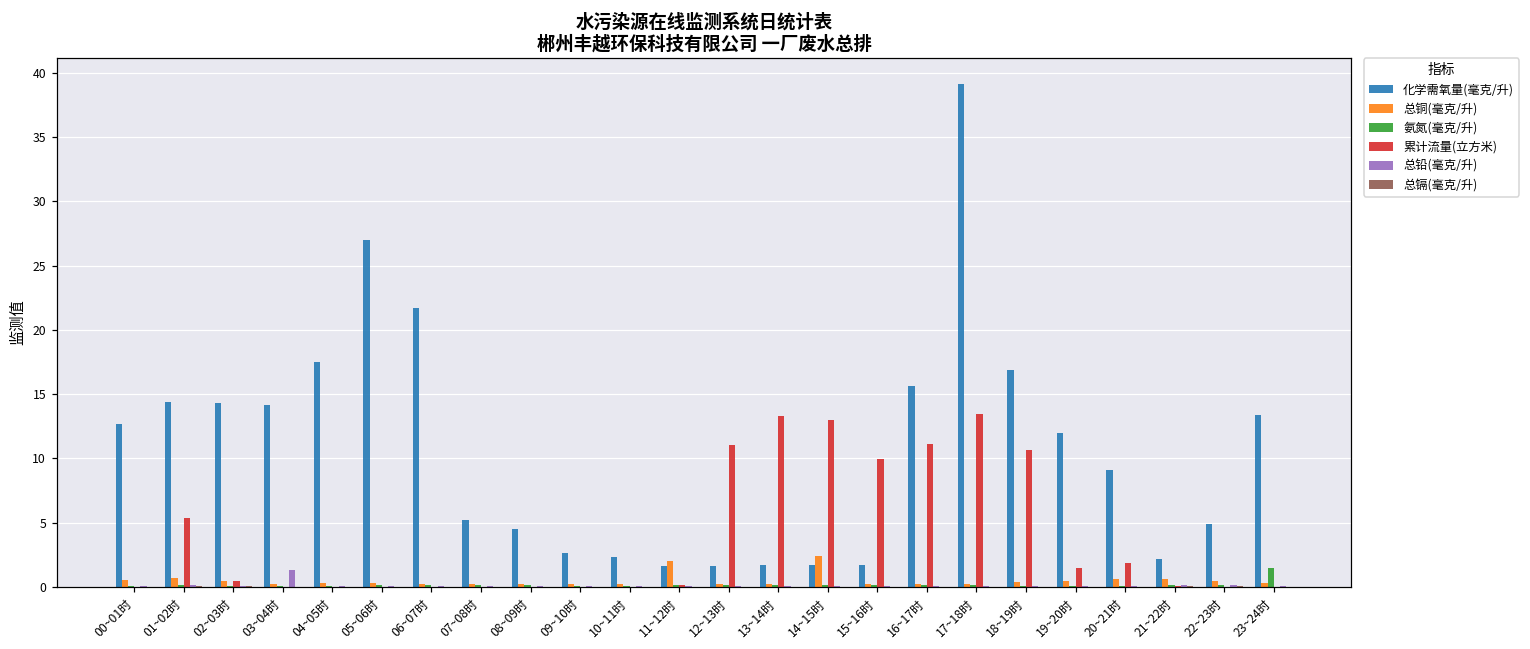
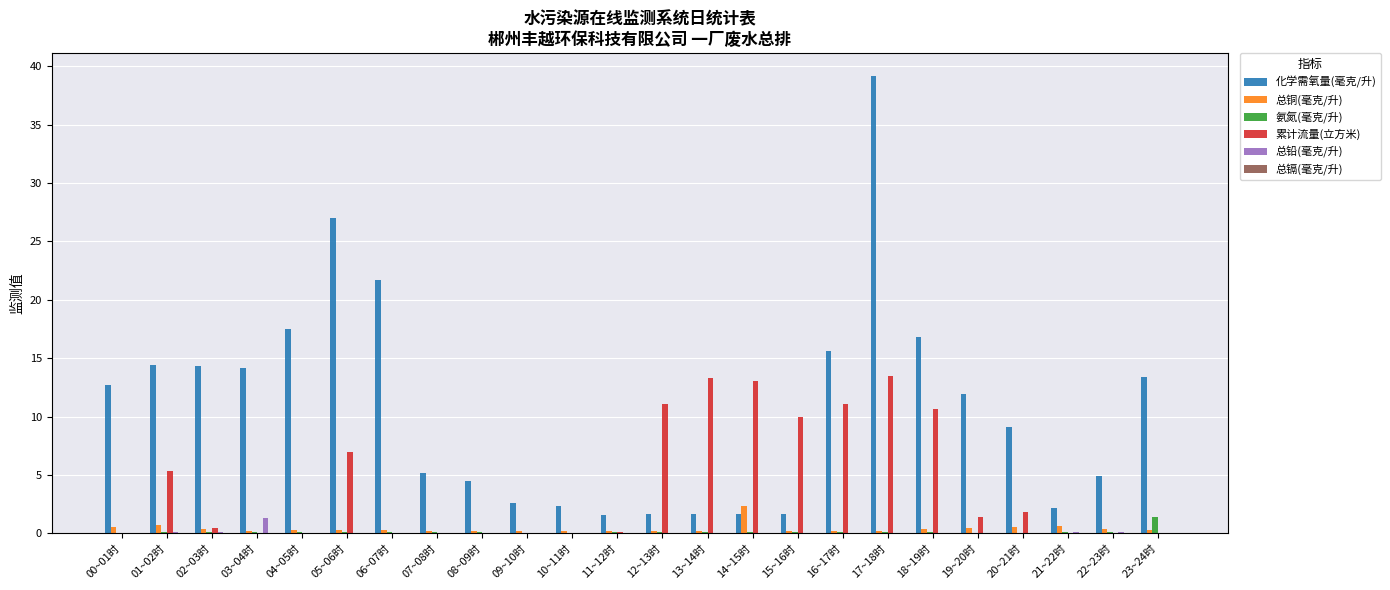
累计流量(立方米), 05~06时: 0 -> 7
总铜(毫克/升), 11~12时: 2.0 -> 0.2
